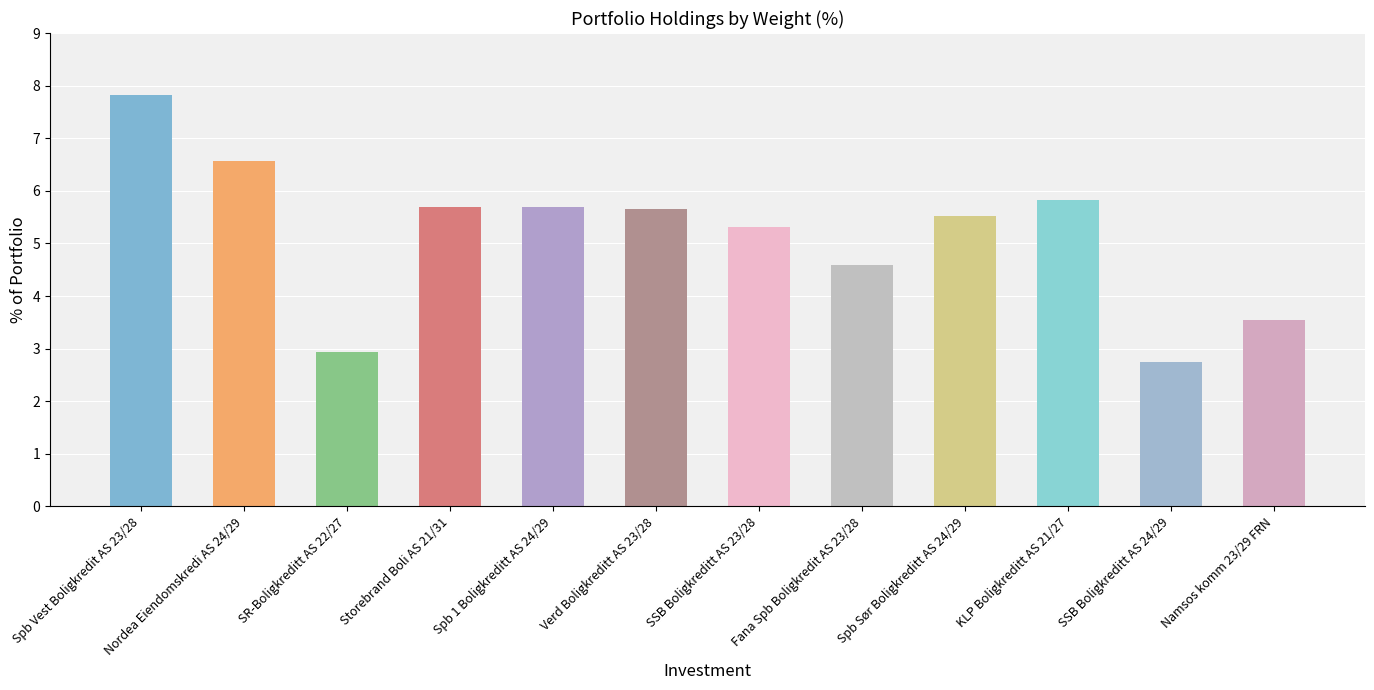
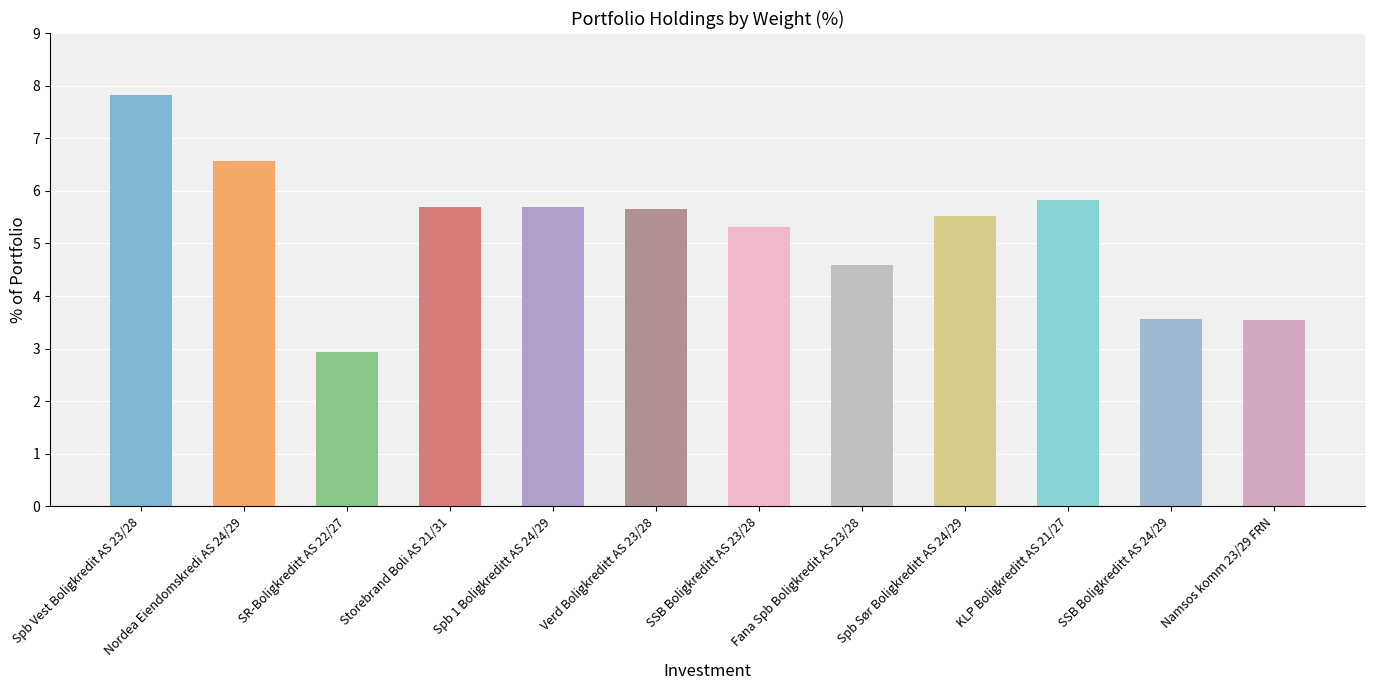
SSB Boligkreditt AS 24/29: 2.7 -> 3.6
